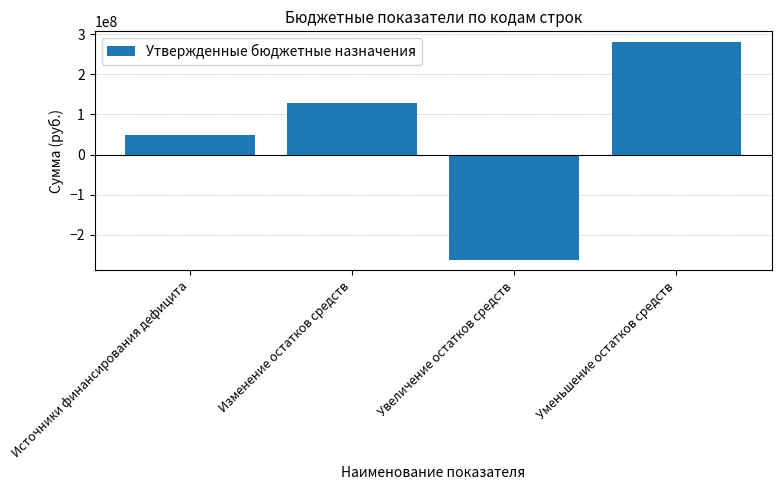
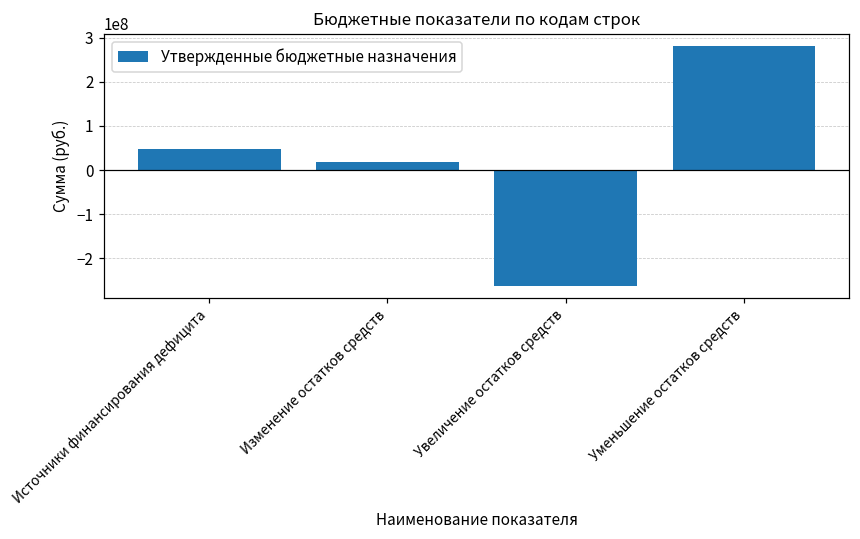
Изменение остатков средств: 130000000 -> 20000000
